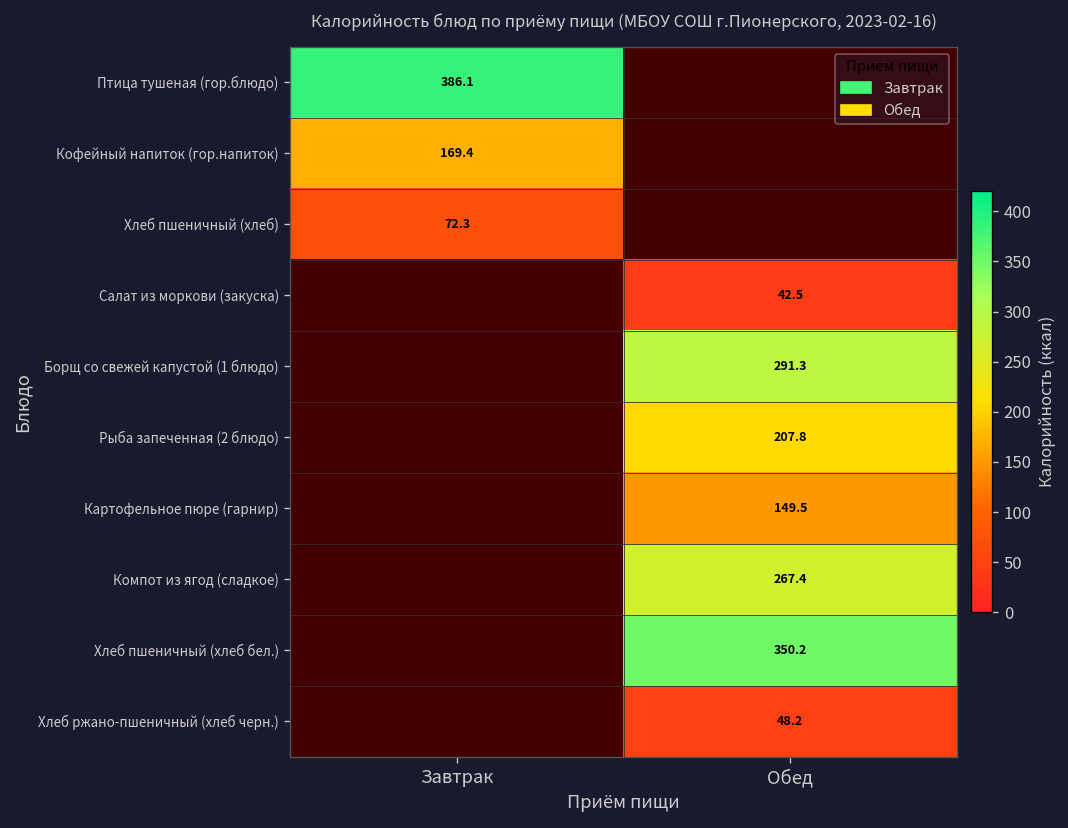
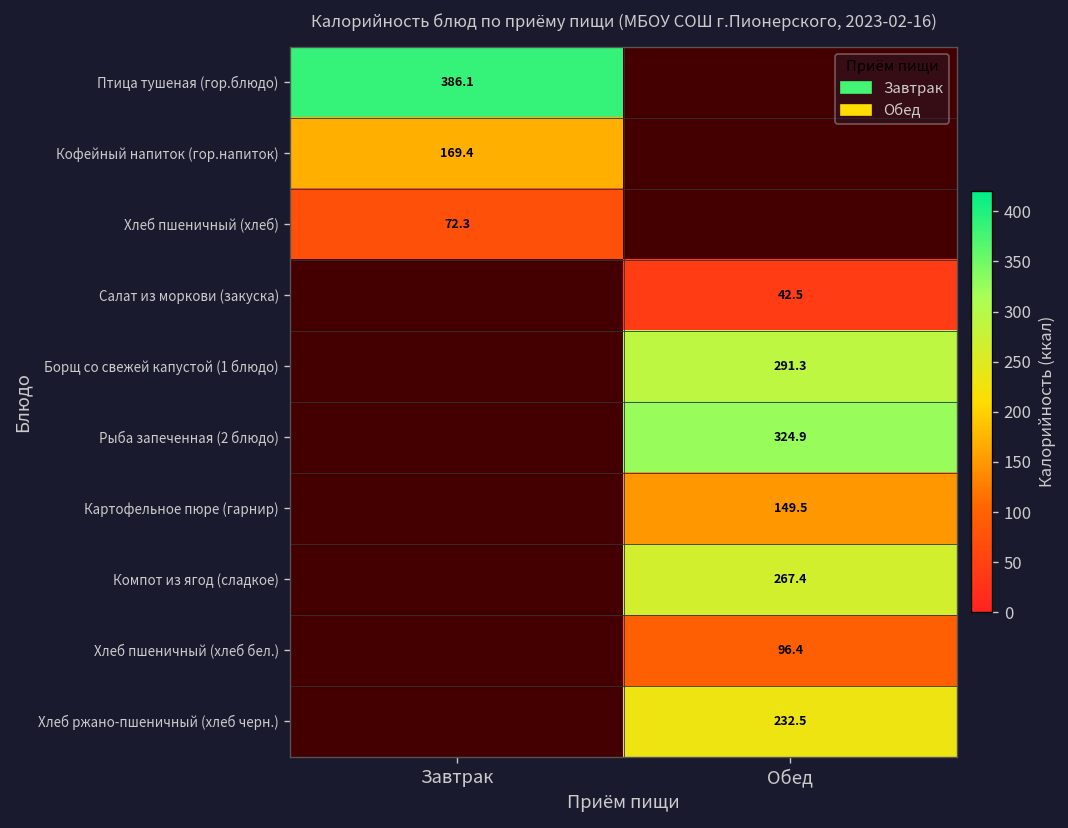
Рыба запеченная (2 блюдо), Обед: 207.8 -> 324.9
Хлеб пшеничный (хлеб бел.), Обед: 350.2 -> 96.4
Хлеб ржано-пшеничный (хлеб черн.), Обед: 48.2 -> 232.5
